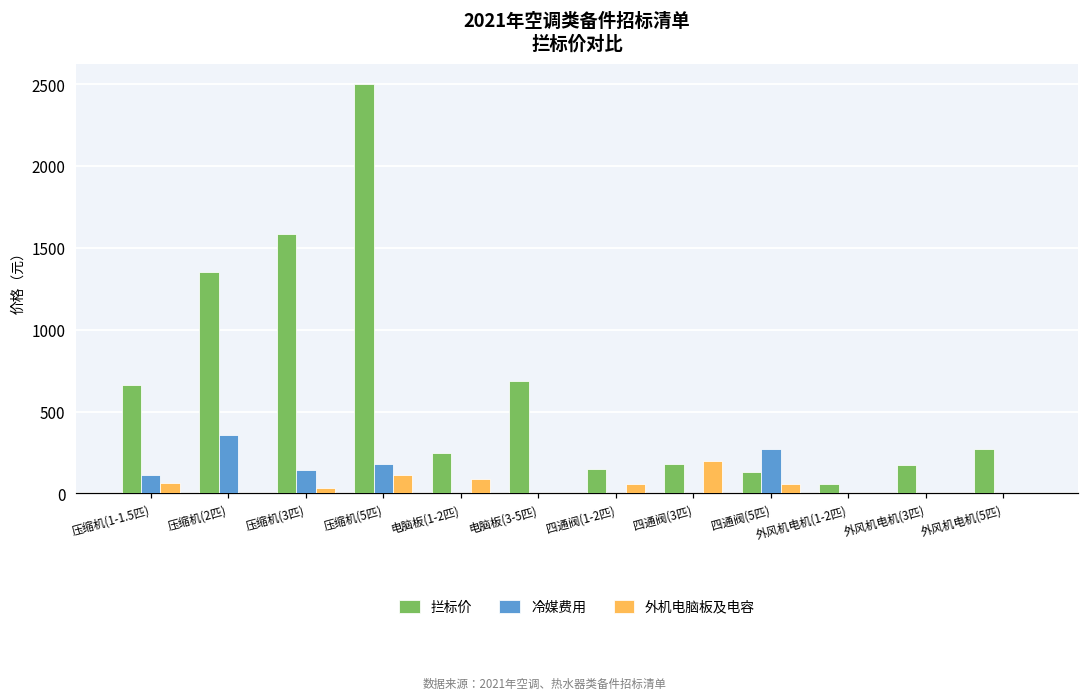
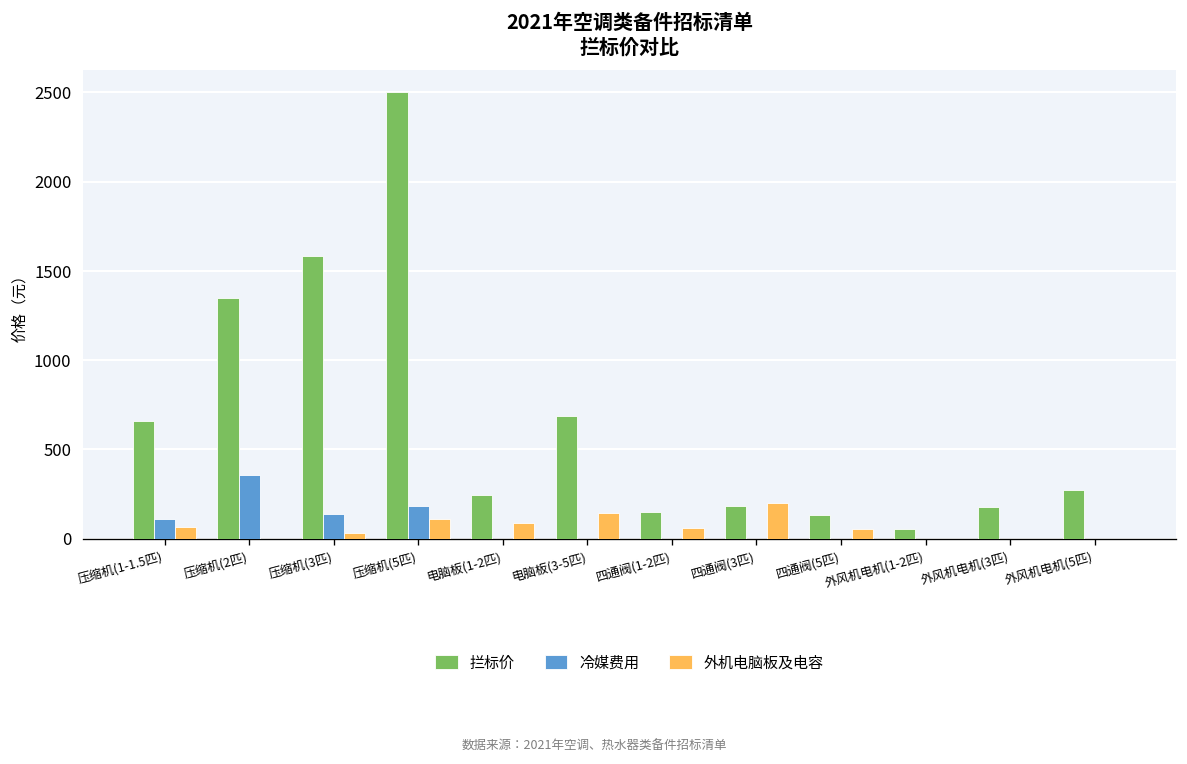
外机电脑板及电容, 电脑板(3-5匹): 0 -> 140
冷媒费用, 四通阀(5匹): 270 -> 0
